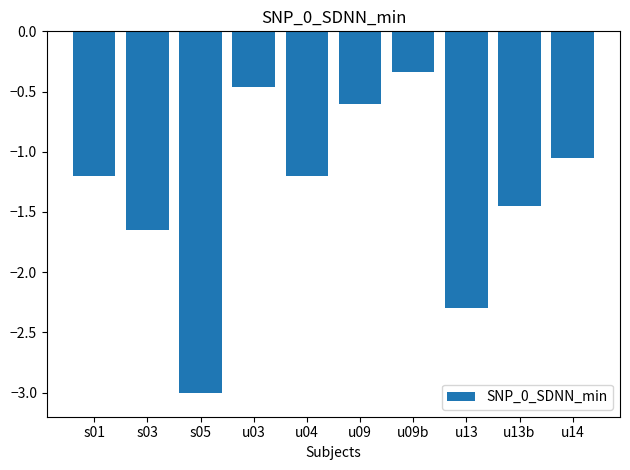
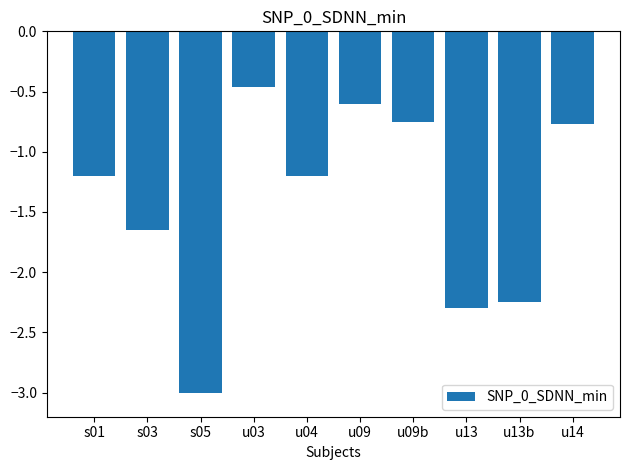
u09b: -0.34 -> -0.75
u13b: -1.45 -> -2.25
u14: -1.05 -> -0.77
